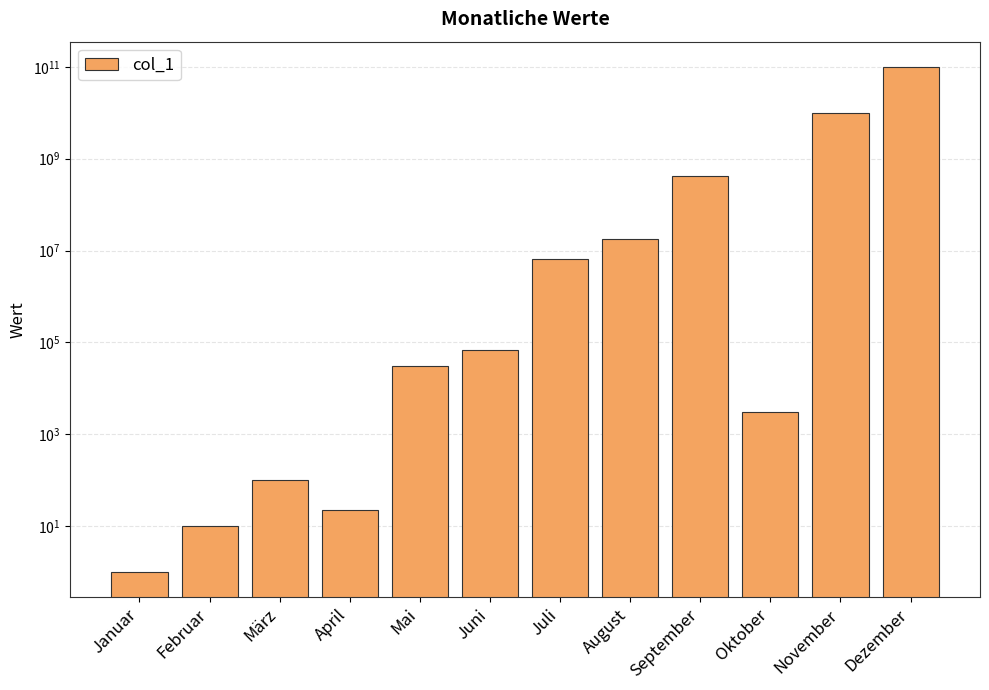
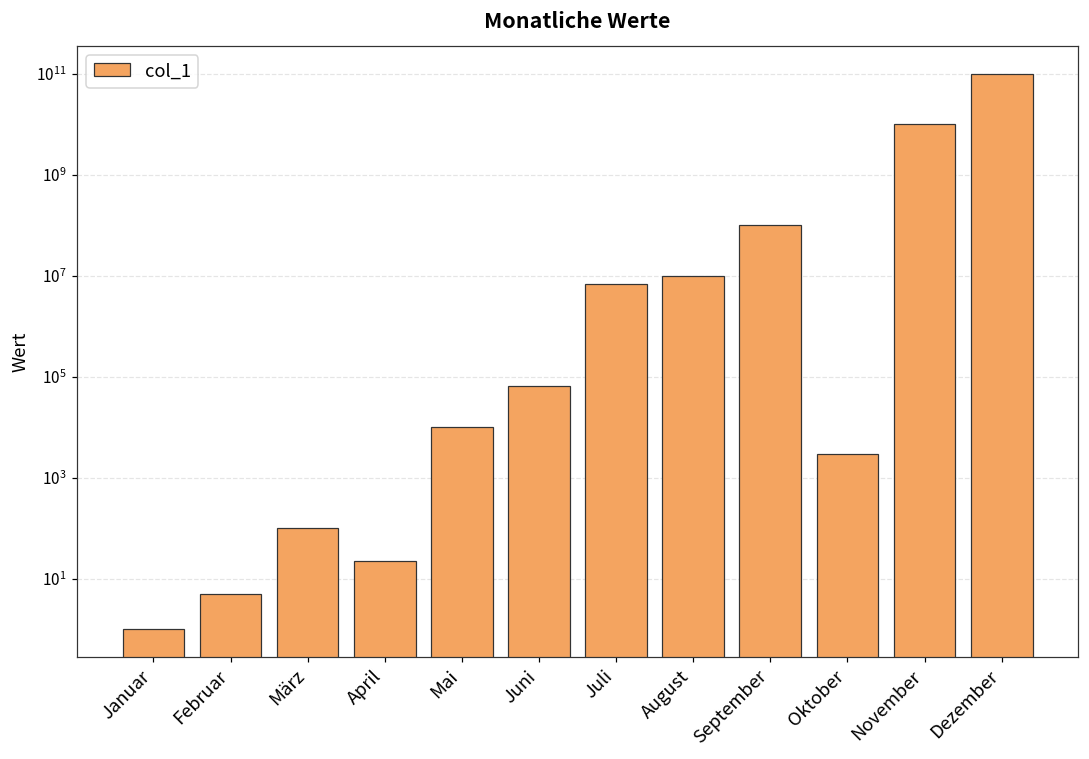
Februar: 10 -> 5
Mai: 30000 -> 10000
August: 18000000 -> 10000000
September: 400000000 -> 100000000
